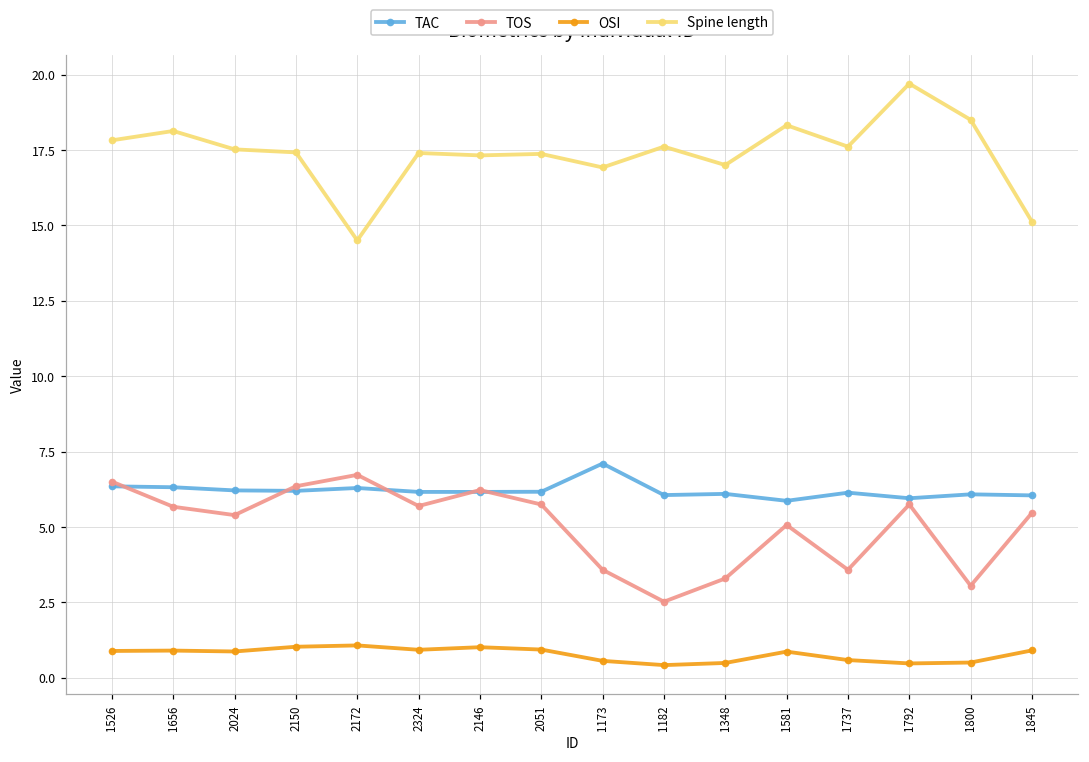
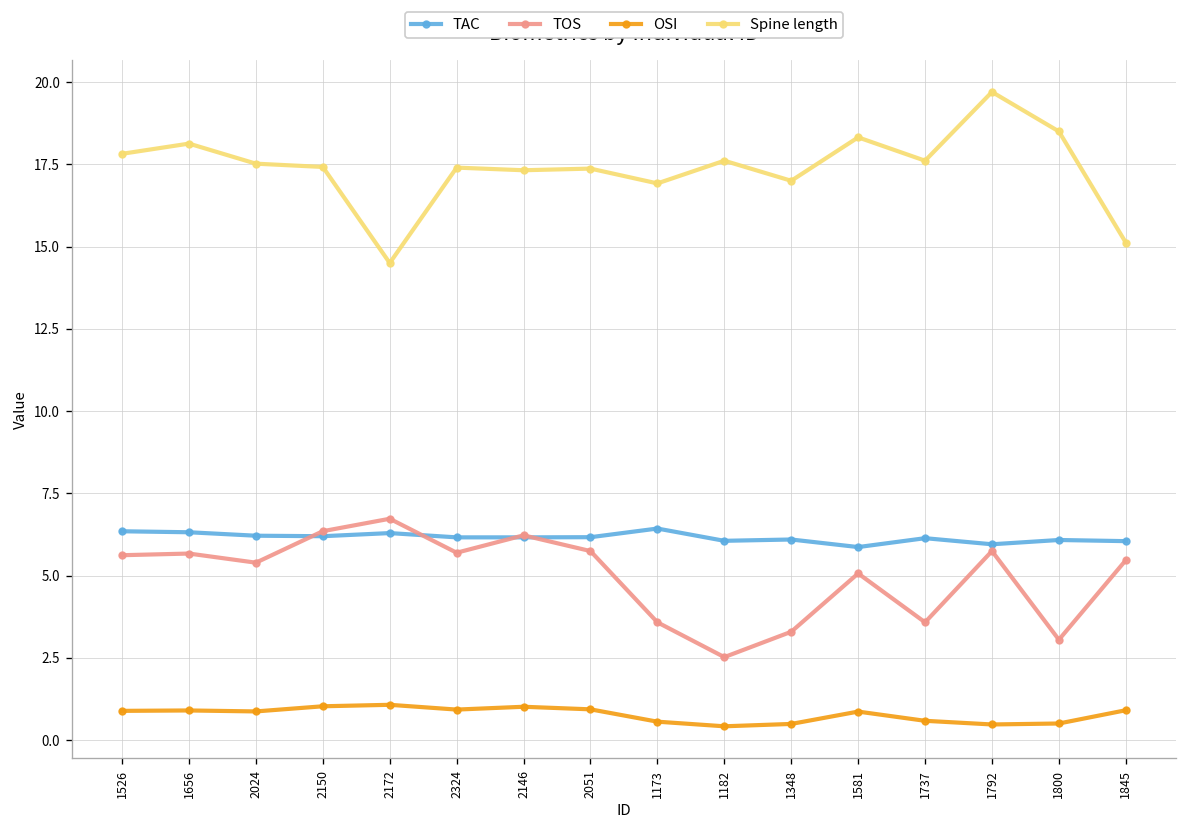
TOS, 1526: 6.5 -> 5.6
TAC, 1173: 7.1 -> 6.4
